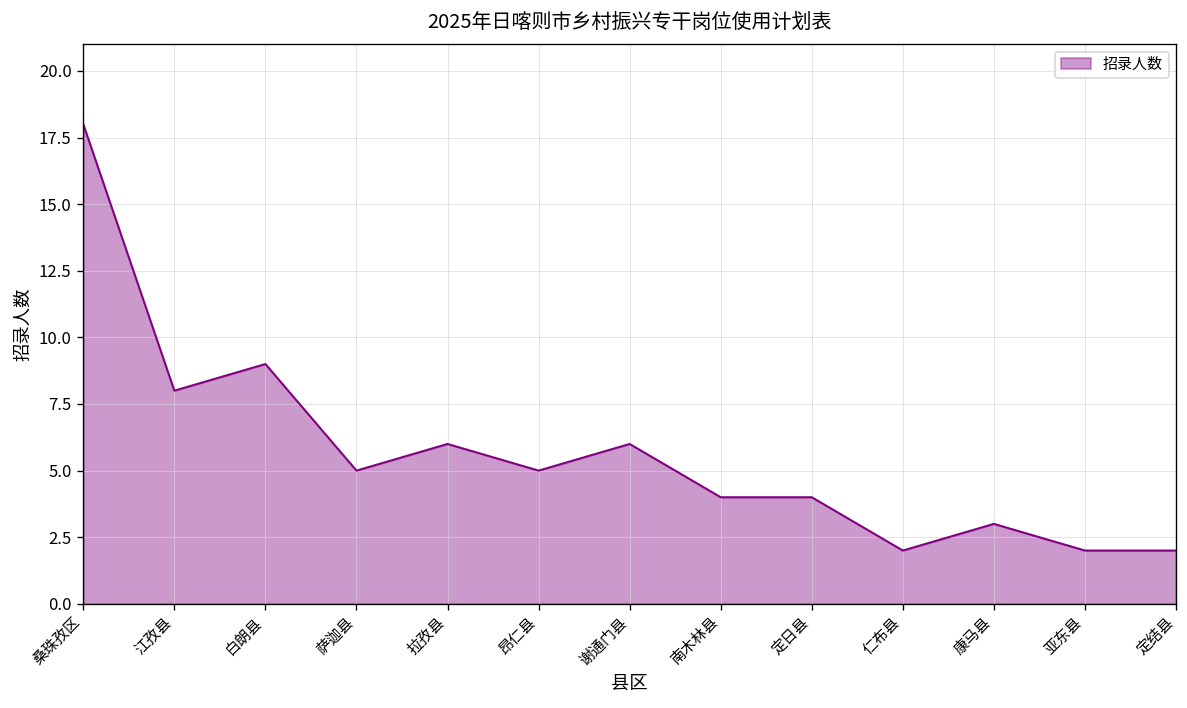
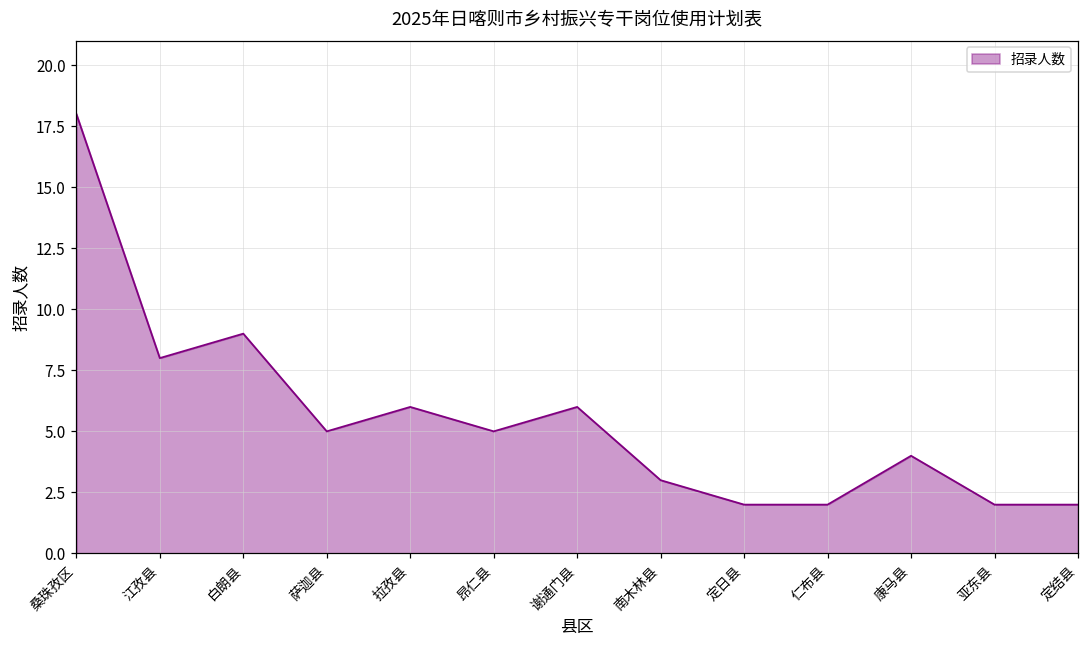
南木林县: 4 -> 3
定日县: 4 -> 2
康马县: 3 -> 4
